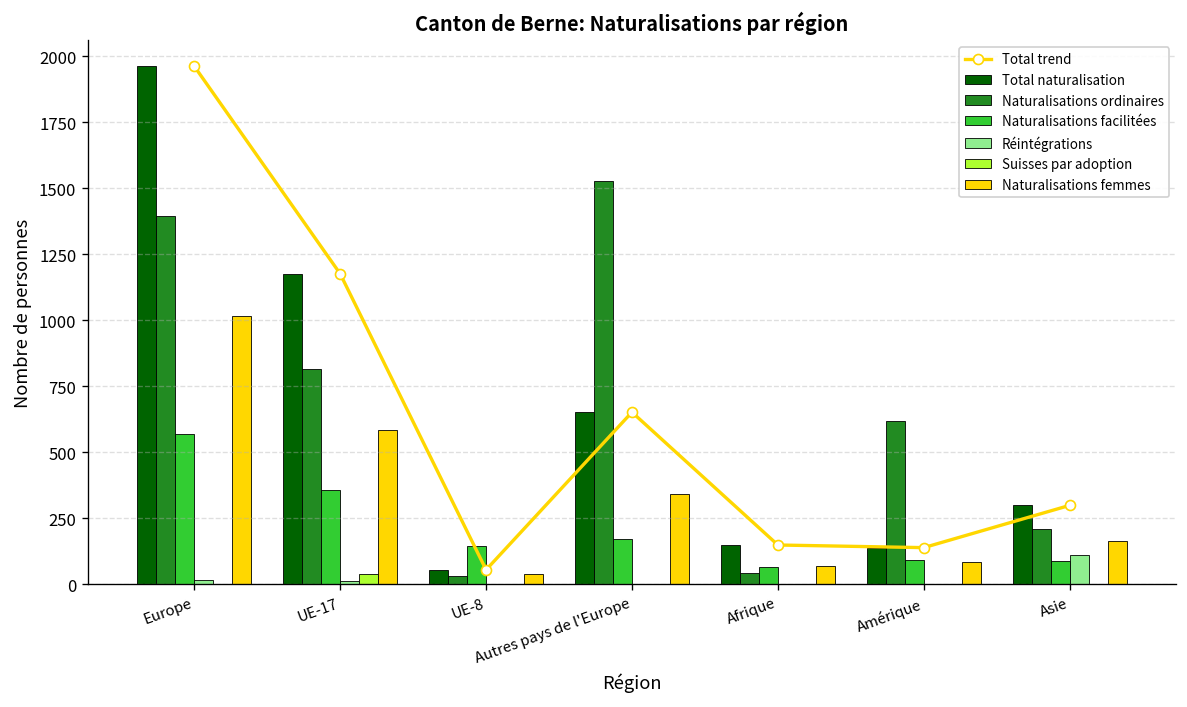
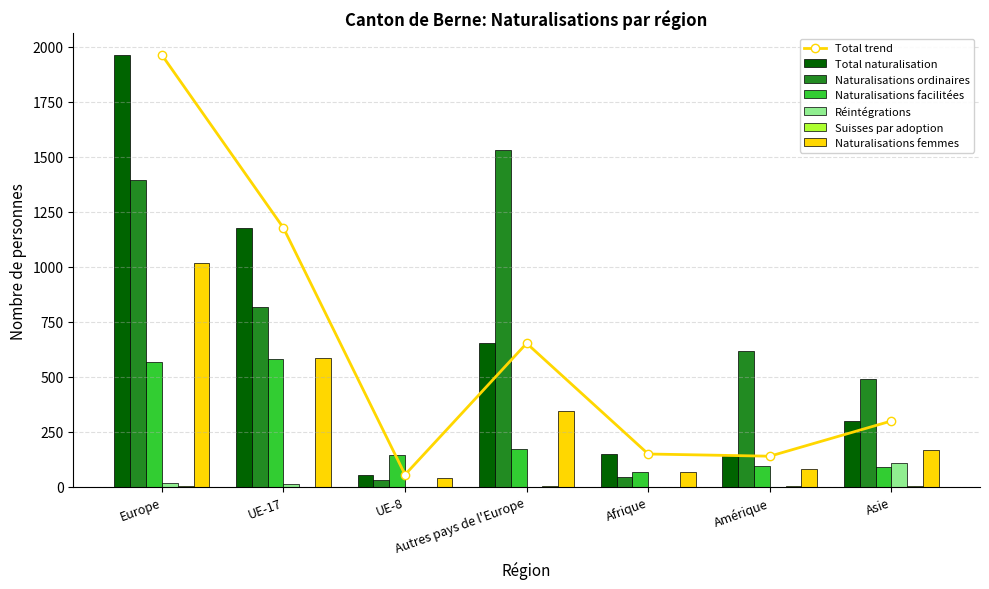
Naturalisations facilitées, UE-17: 360 -> 580
Suisses par adoption, UE-17: 40 -> 0
Naturalisations ordinaires, Asie: 210 -> 490
